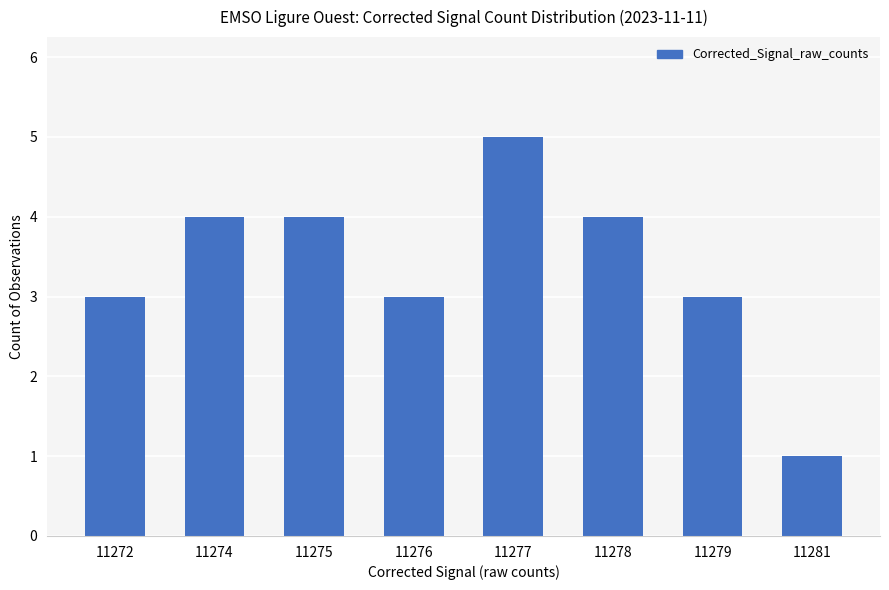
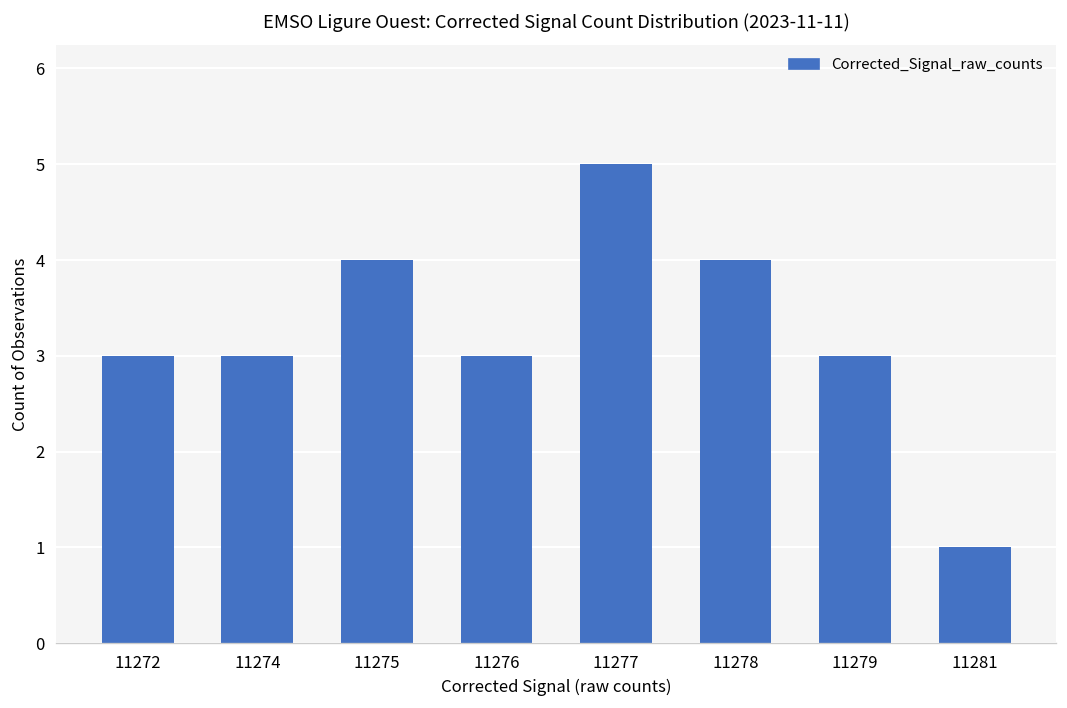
11274: 4 -> 3
